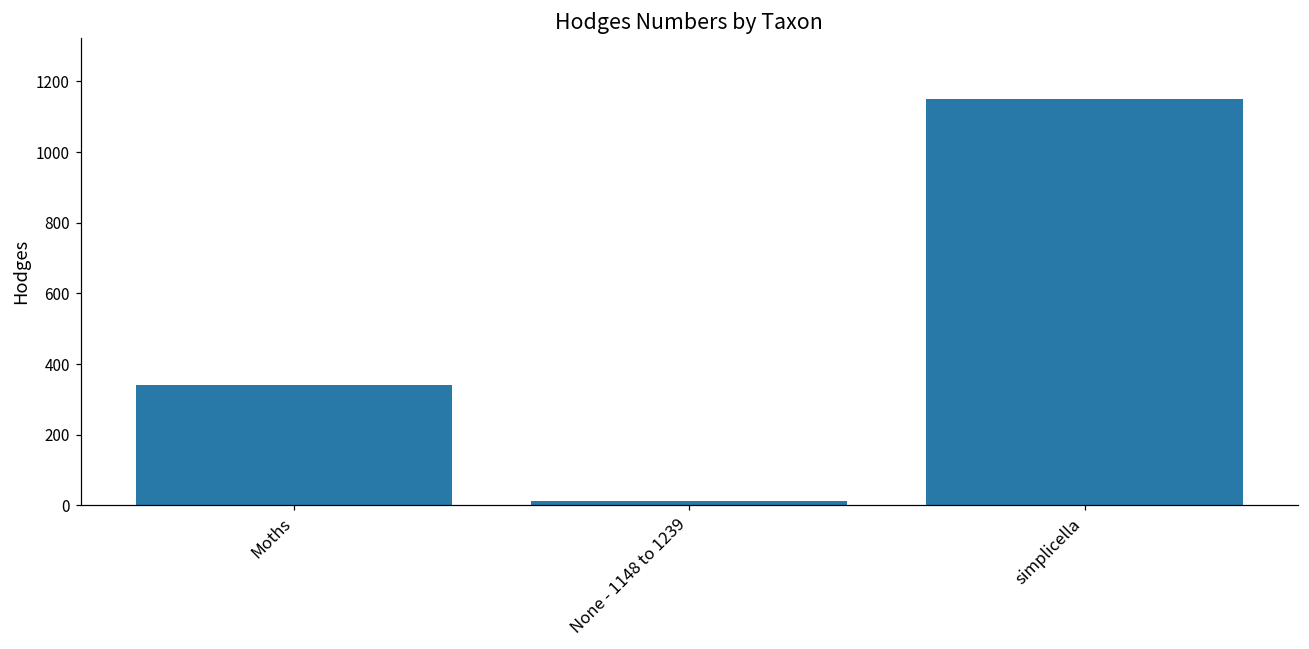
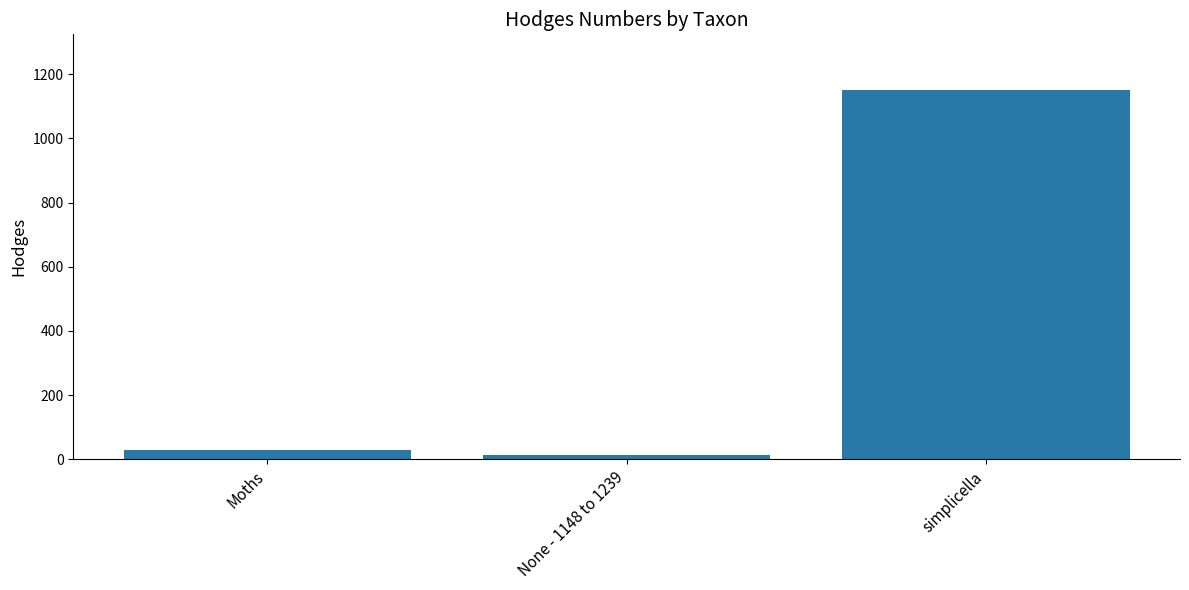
Moths: 340 -> 30
